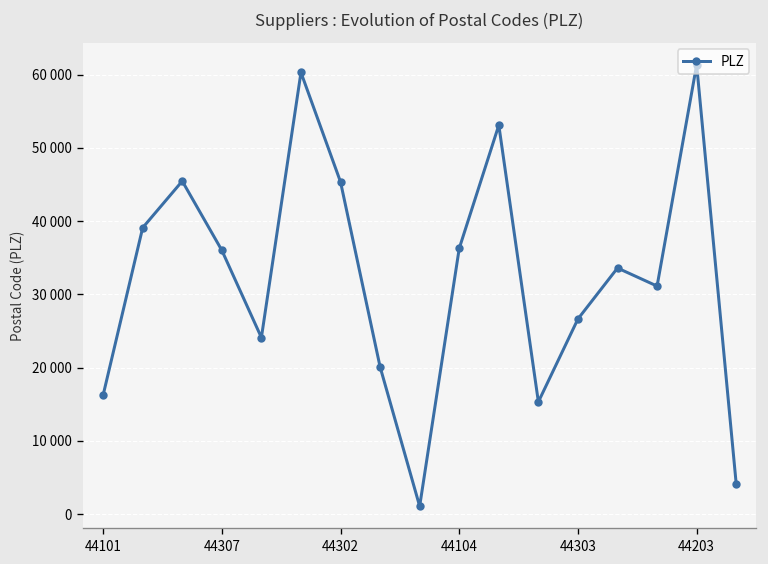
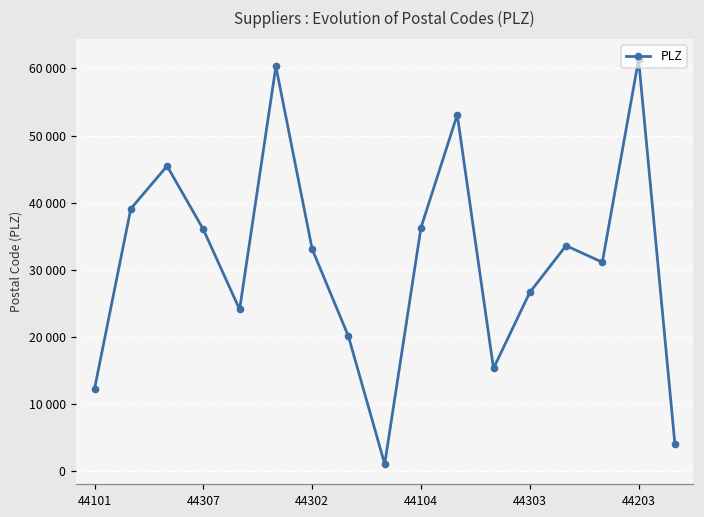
44101: 16000 -> 12000
44302: 45000 -> 33000
